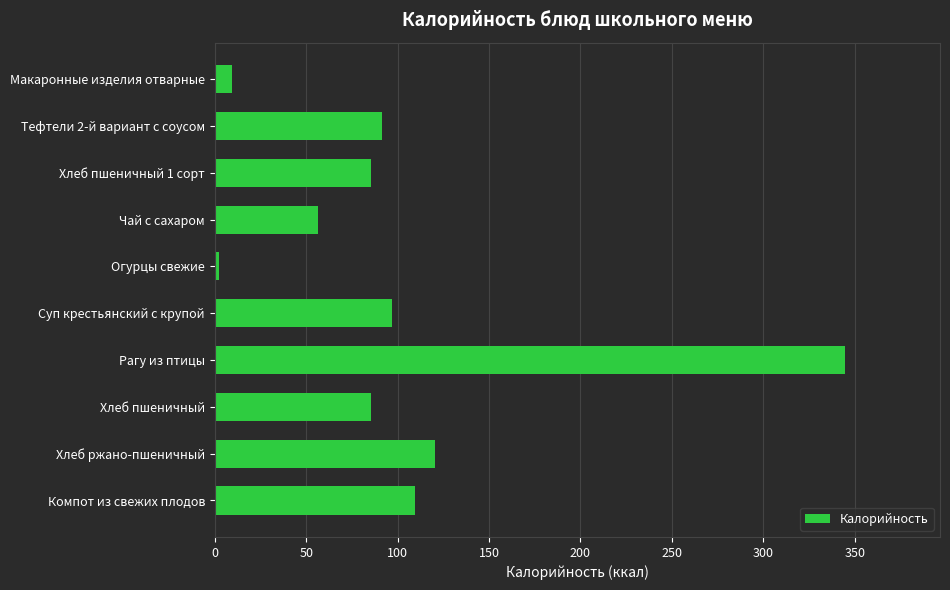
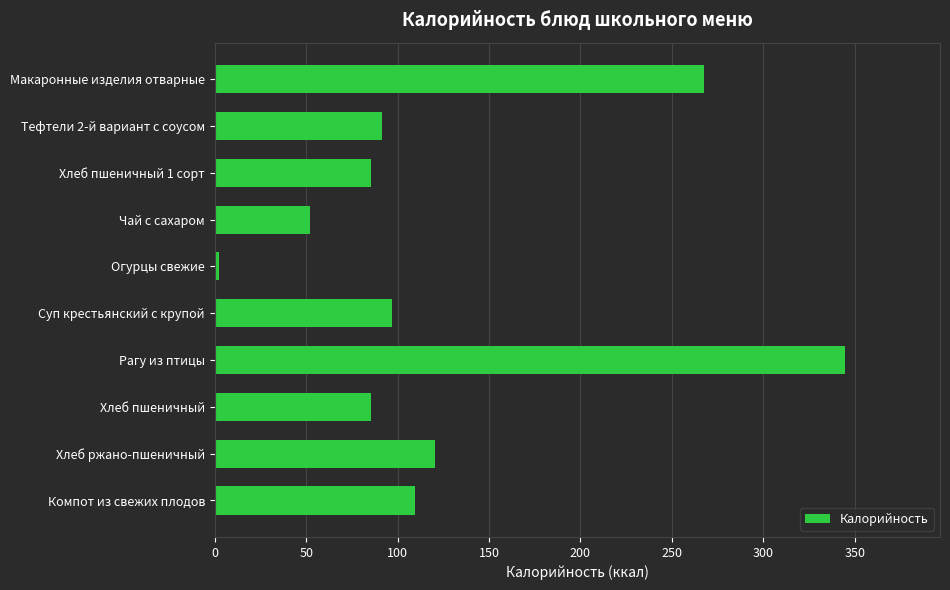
Макаронные изделия отварные: 10 -> 268
Чай с сахаром: 56 -> 52
